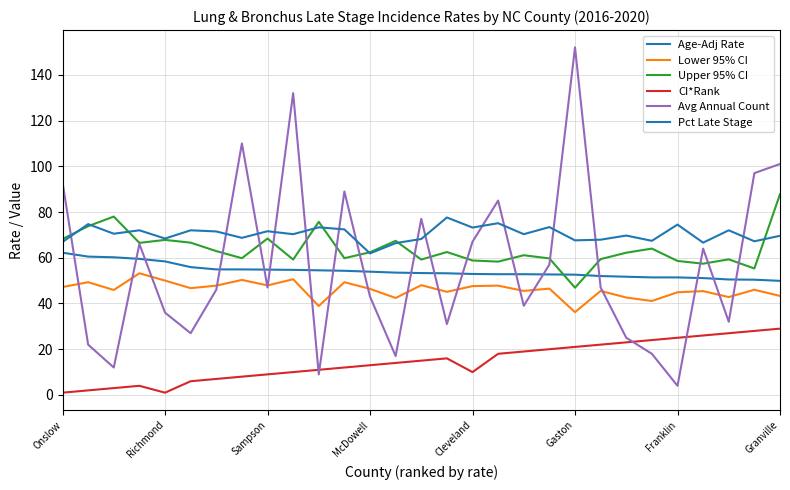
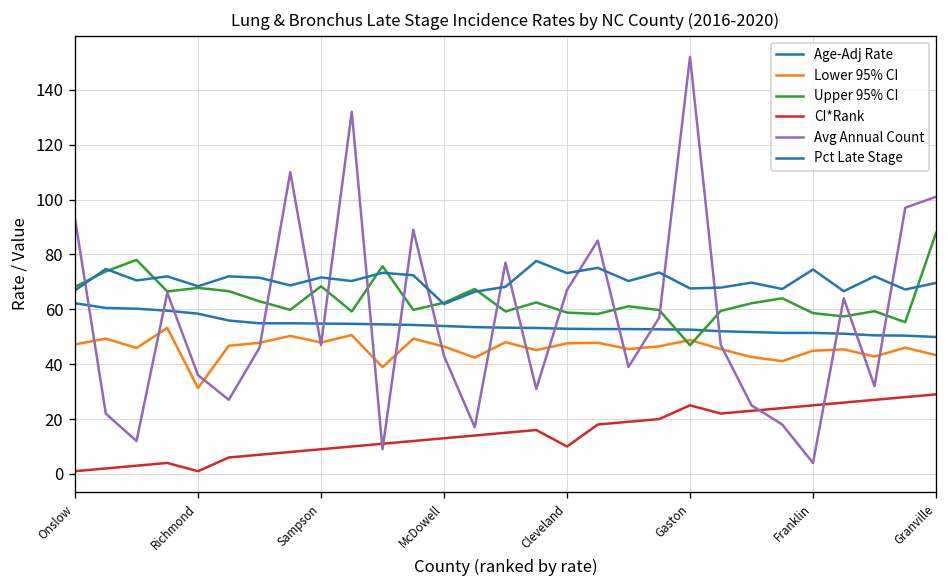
Lower 95% CI, Richmond: 50 -> 31
Lower 95% CI, Gaston: 36 -> 49
CI*Rank, Gaston: 21 -> 25
